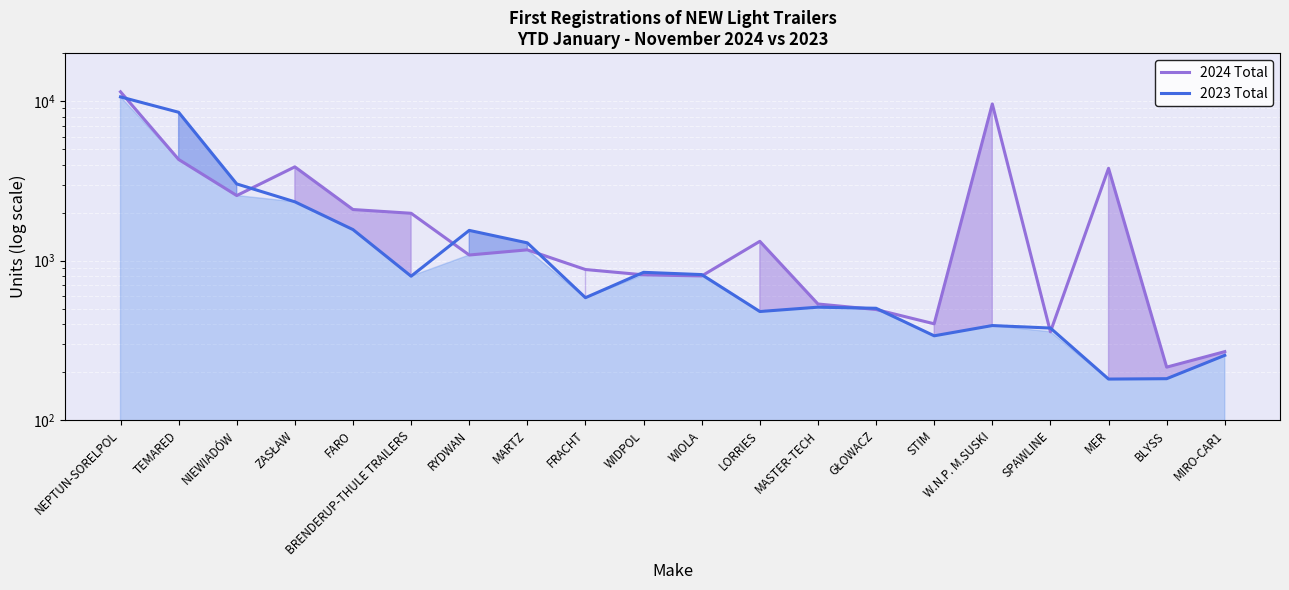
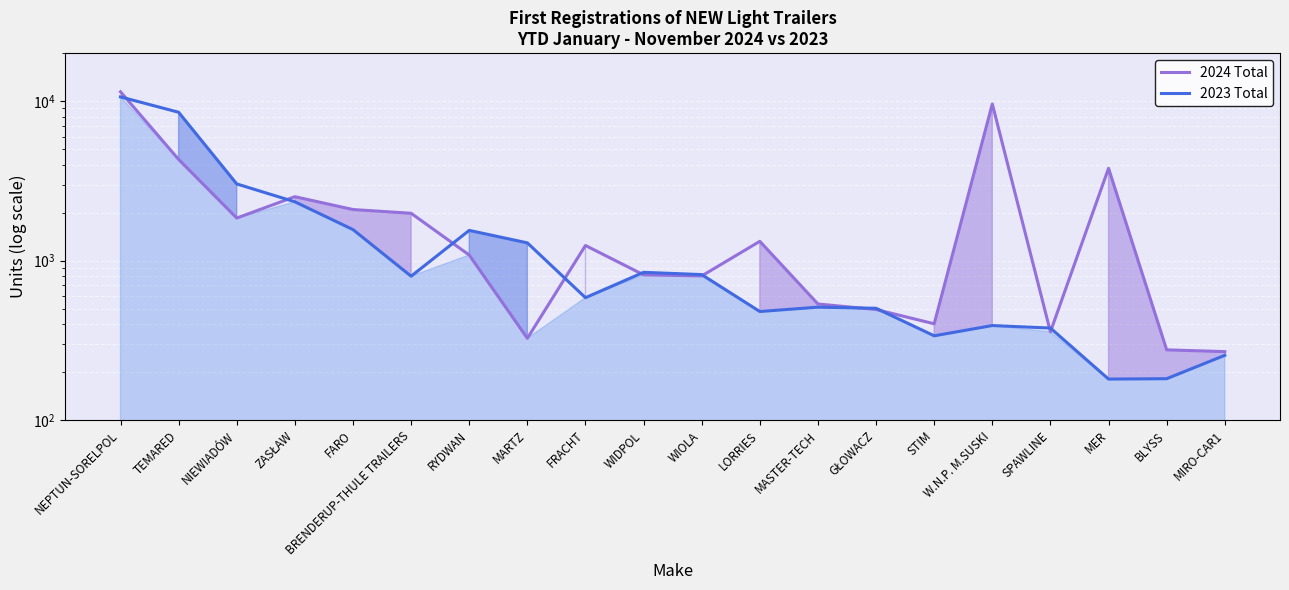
2024 Total, NIEWIADÓW: 2600 -> 1900
2024 Total, ZASŁAW: 3900 -> 2500
2024 Total, MARTZ: 1200 -> 330
2024 Total, FRACHT: 900 -> 1200
2024 Total, BLYSS: 220 -> 280
